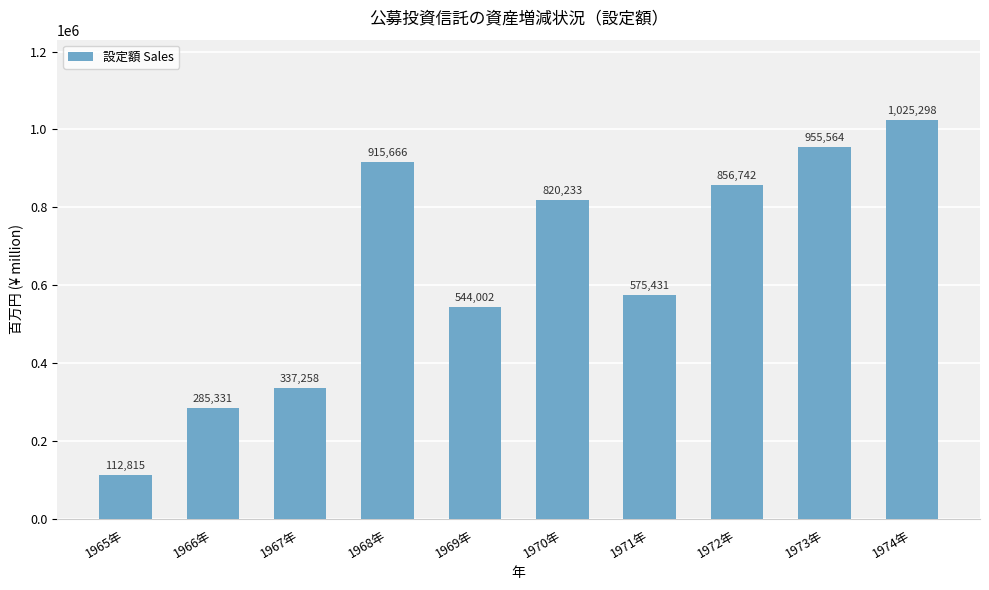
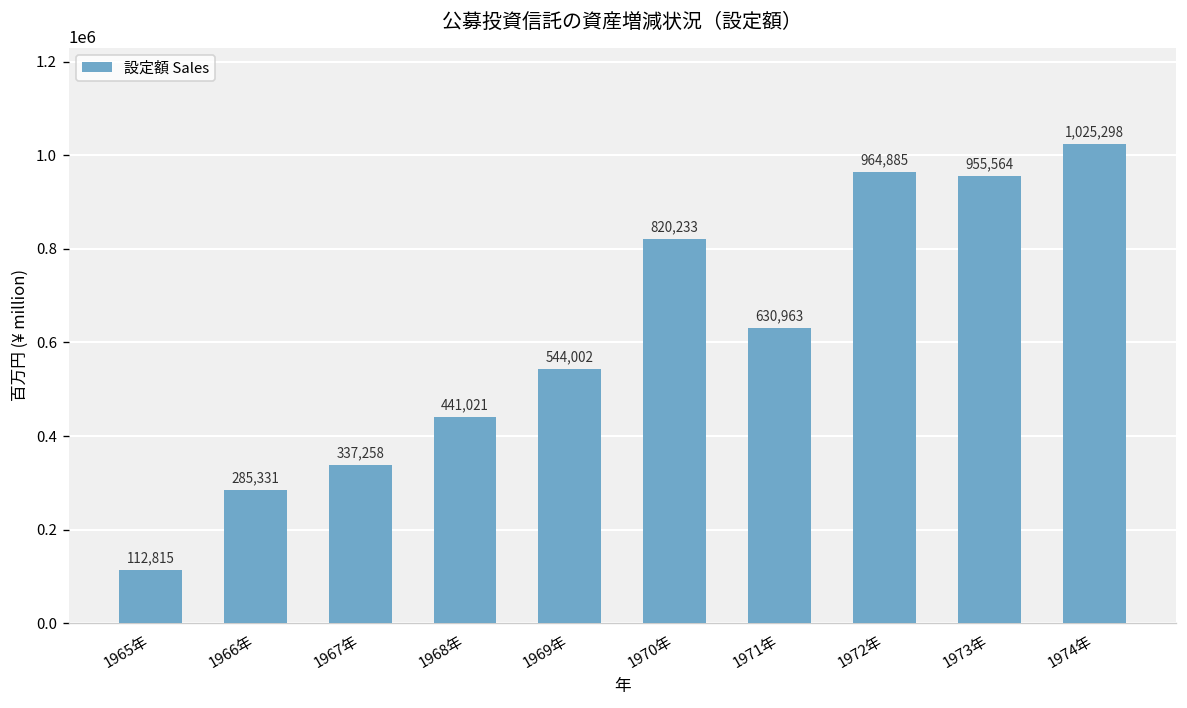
1968年: 915,666 -> 441,021
1971年: 575,431 -> 630,963
1972年: 856,742 -> 964,885
